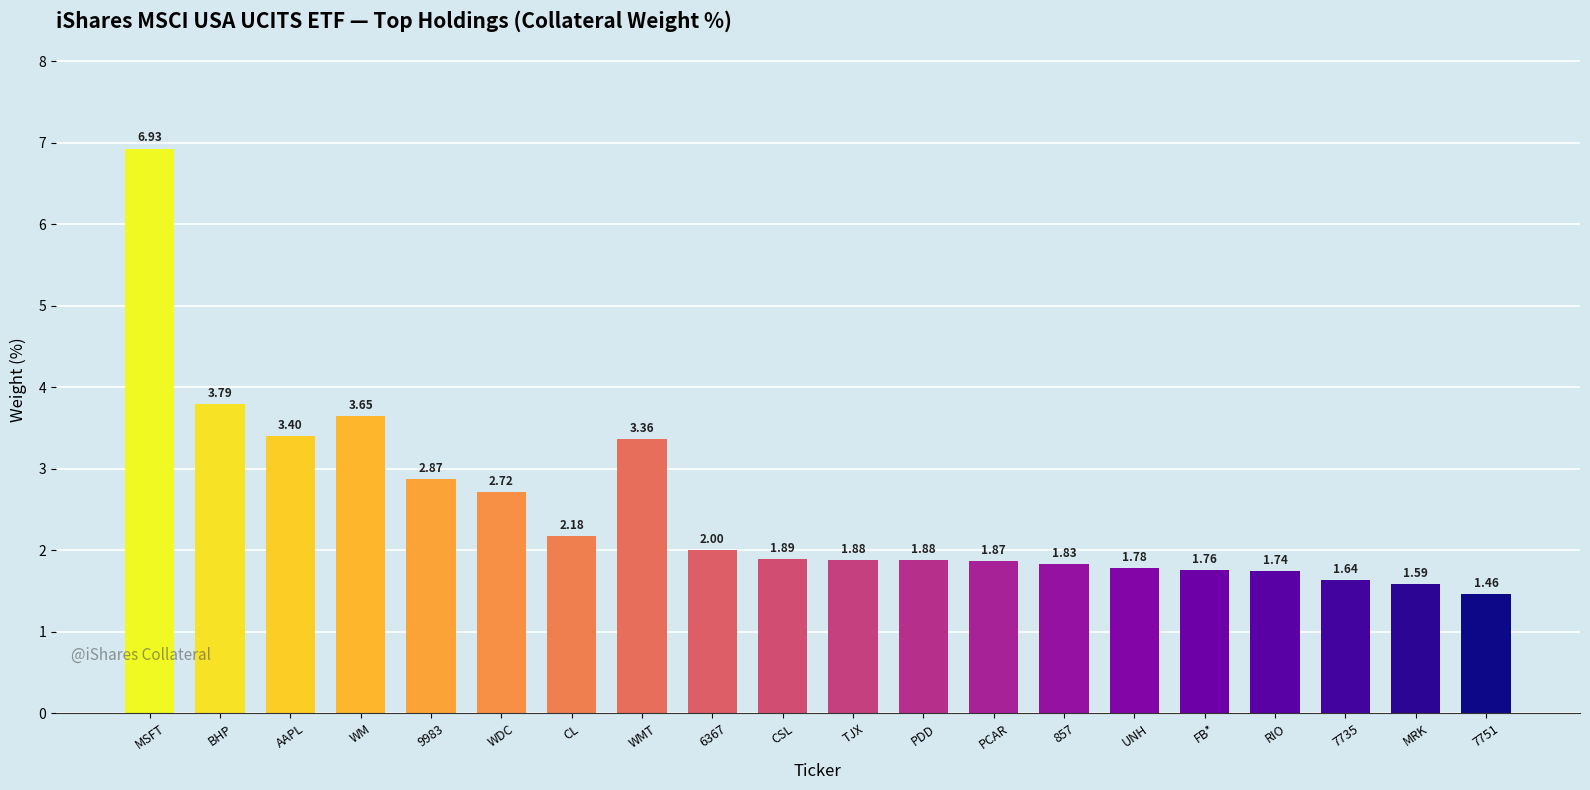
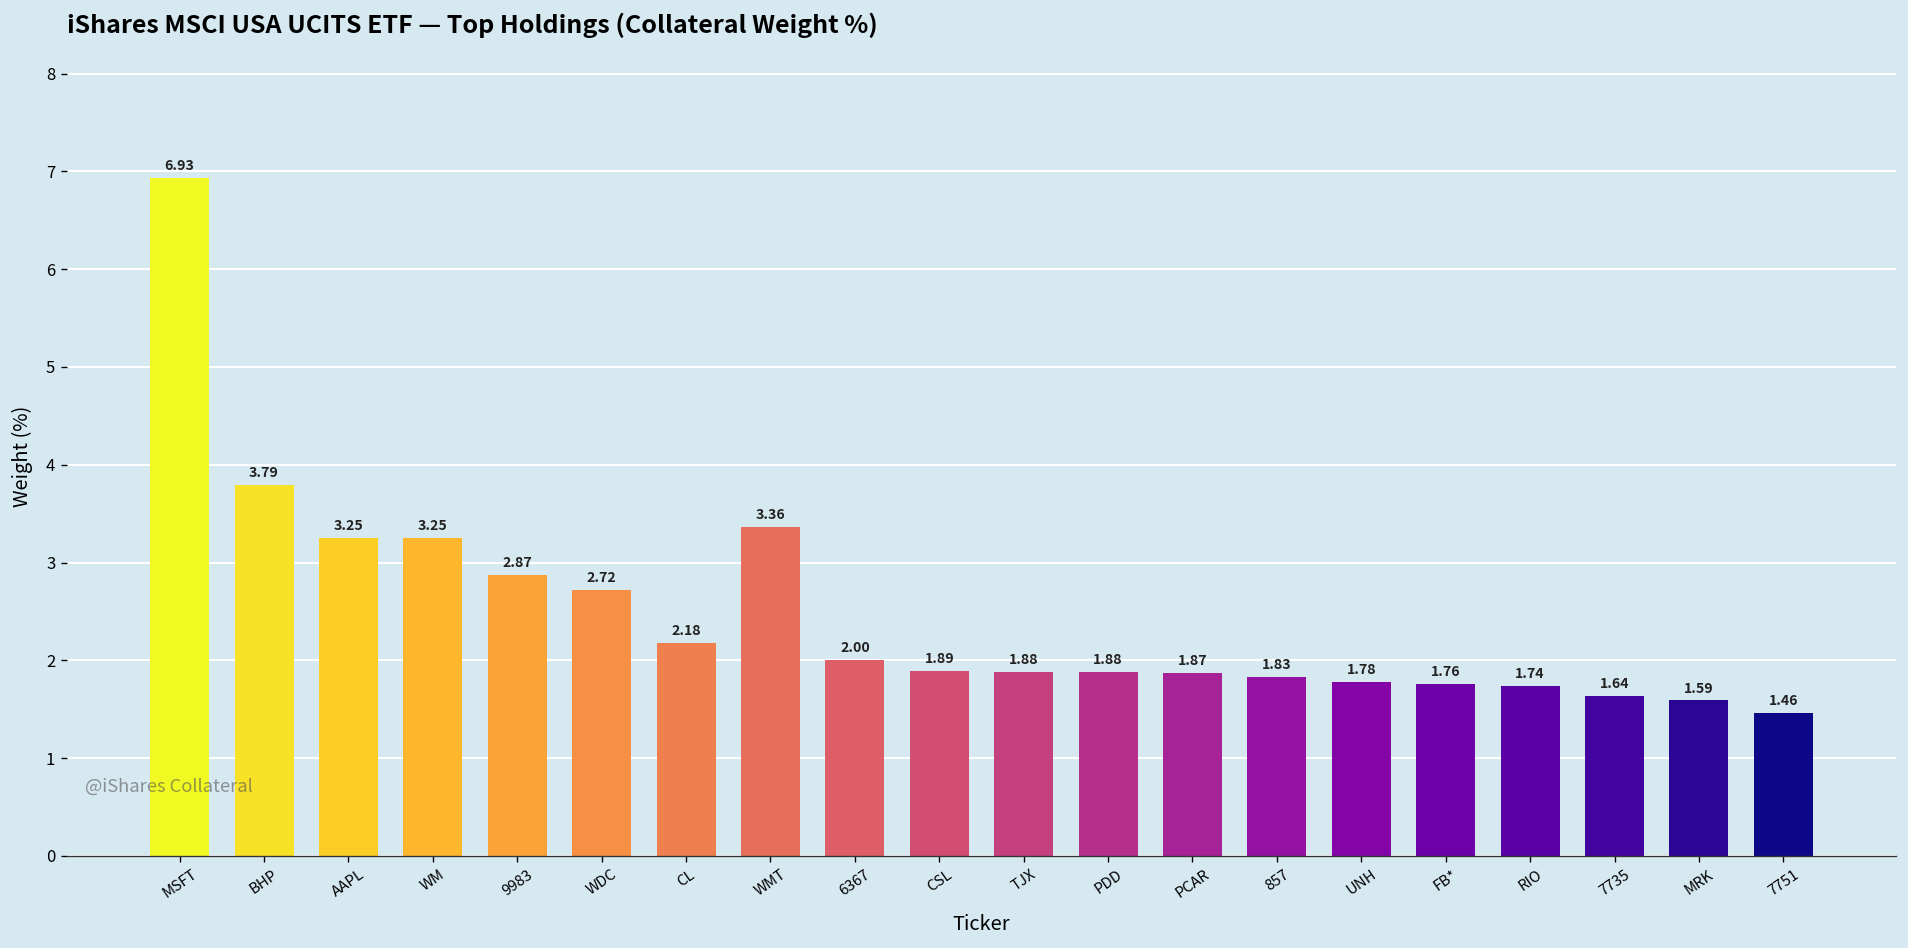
AAPL: 3.40 -> 3.25
WM: 3.65 -> 3.25
